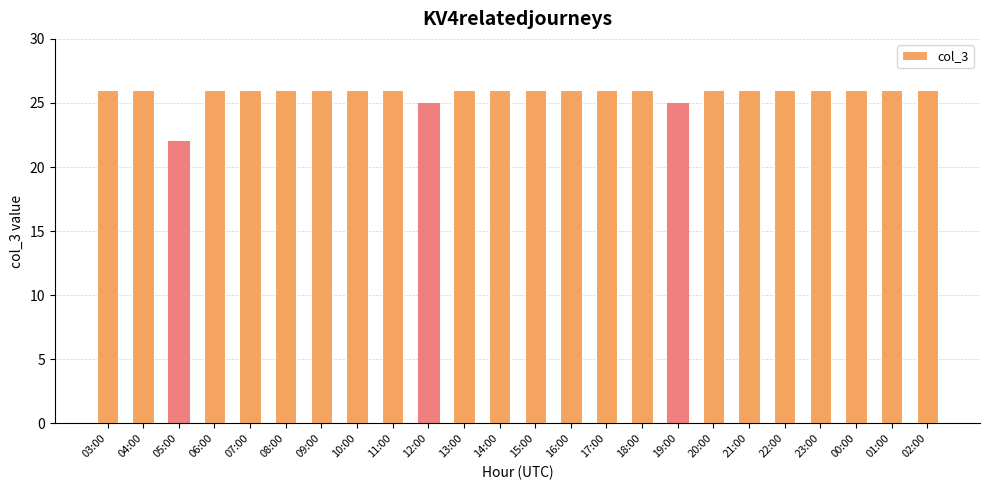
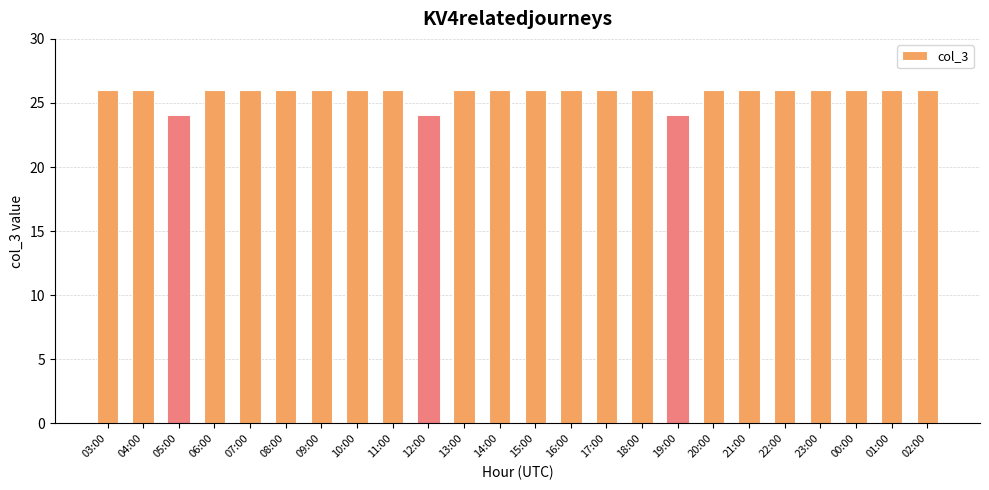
05:00: 22 -> 24
12:00: 25 -> 24
19:00: 25 -> 24
